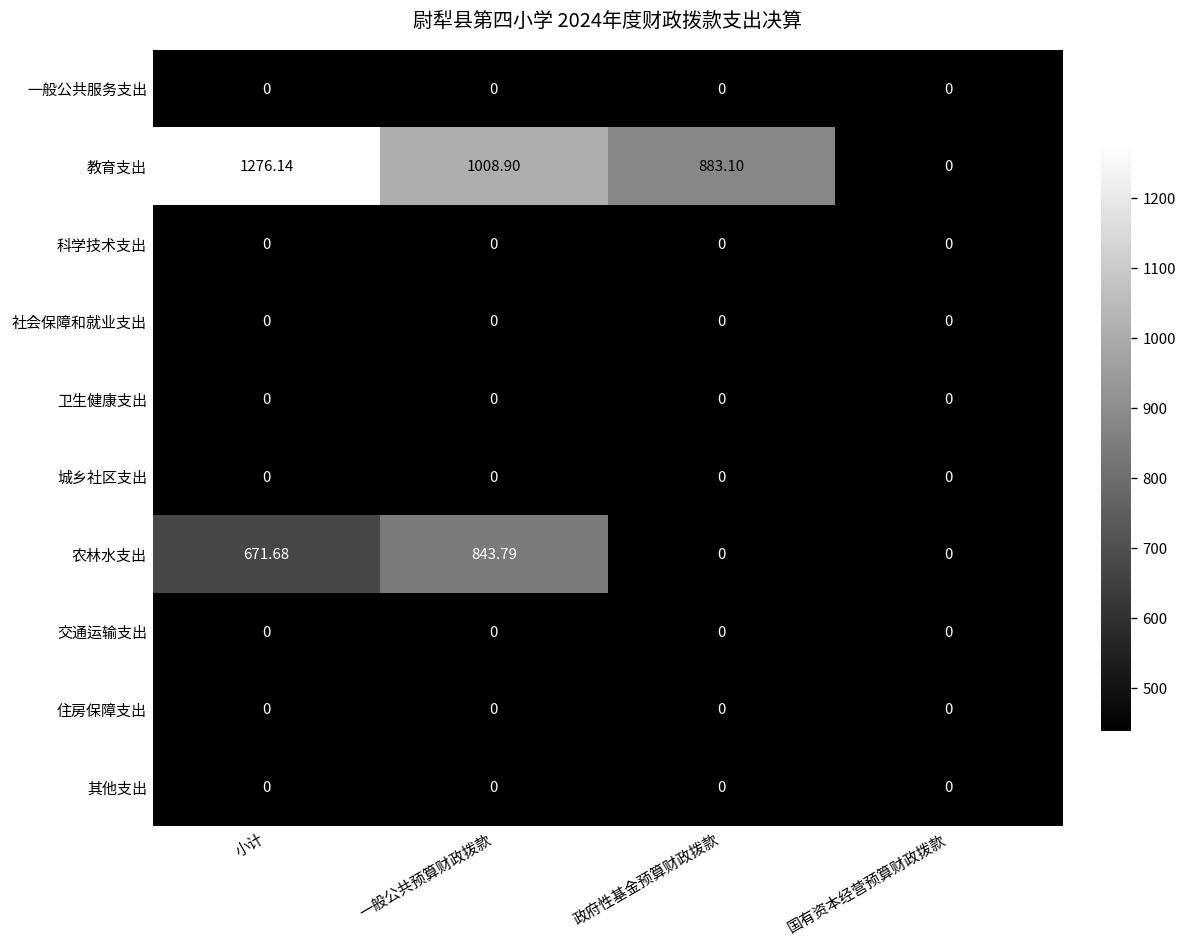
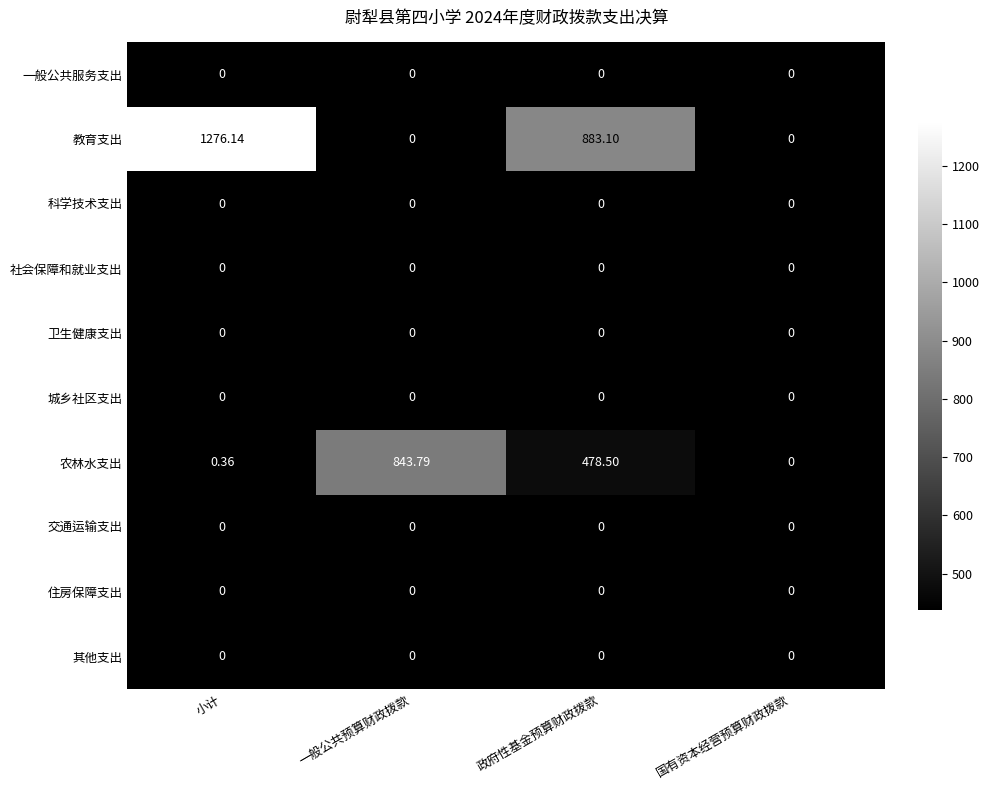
教育支出, 一般公共预算财政拨款: 1008.90 -> 0
农林水支出, 小计: 671.68 -> 0.36
农林水支出, 政府性基金预算财政拨款: 0 -> 478.50
